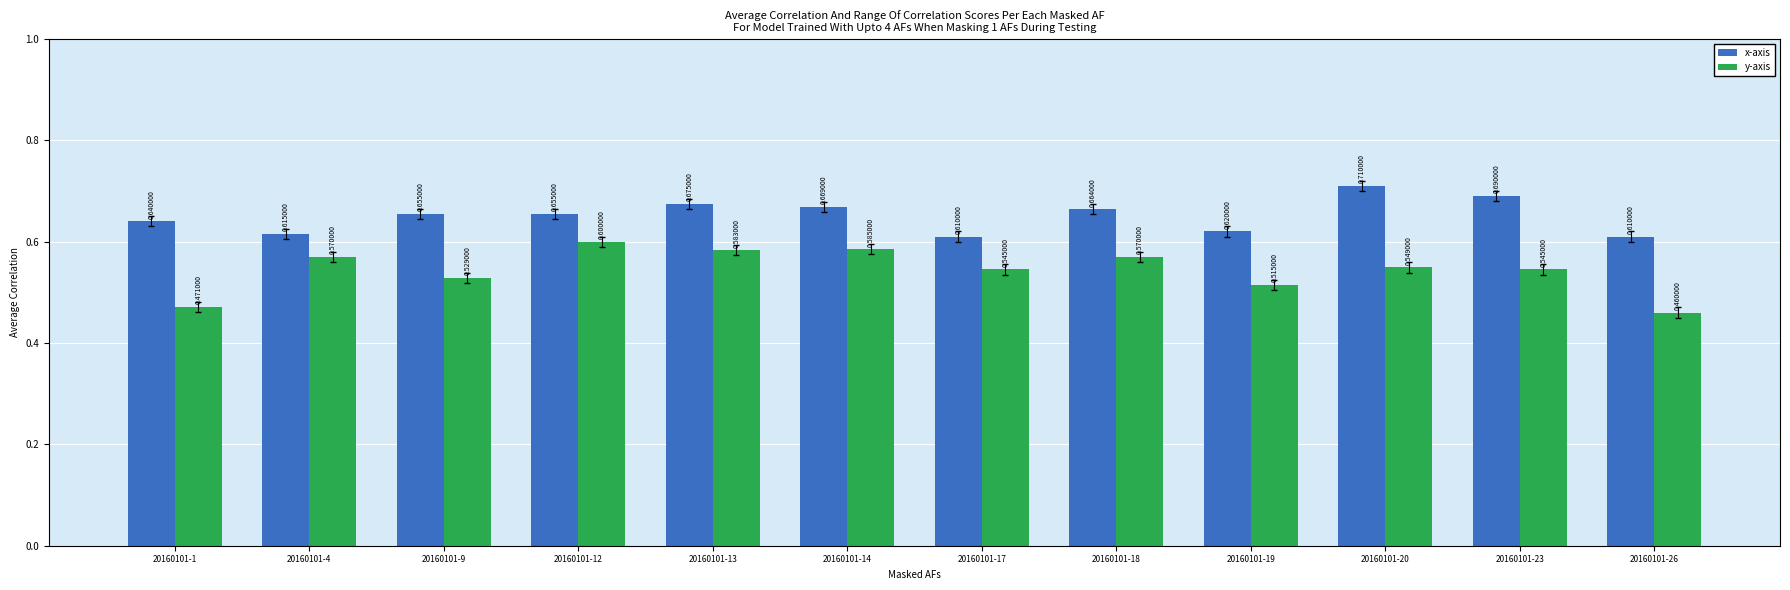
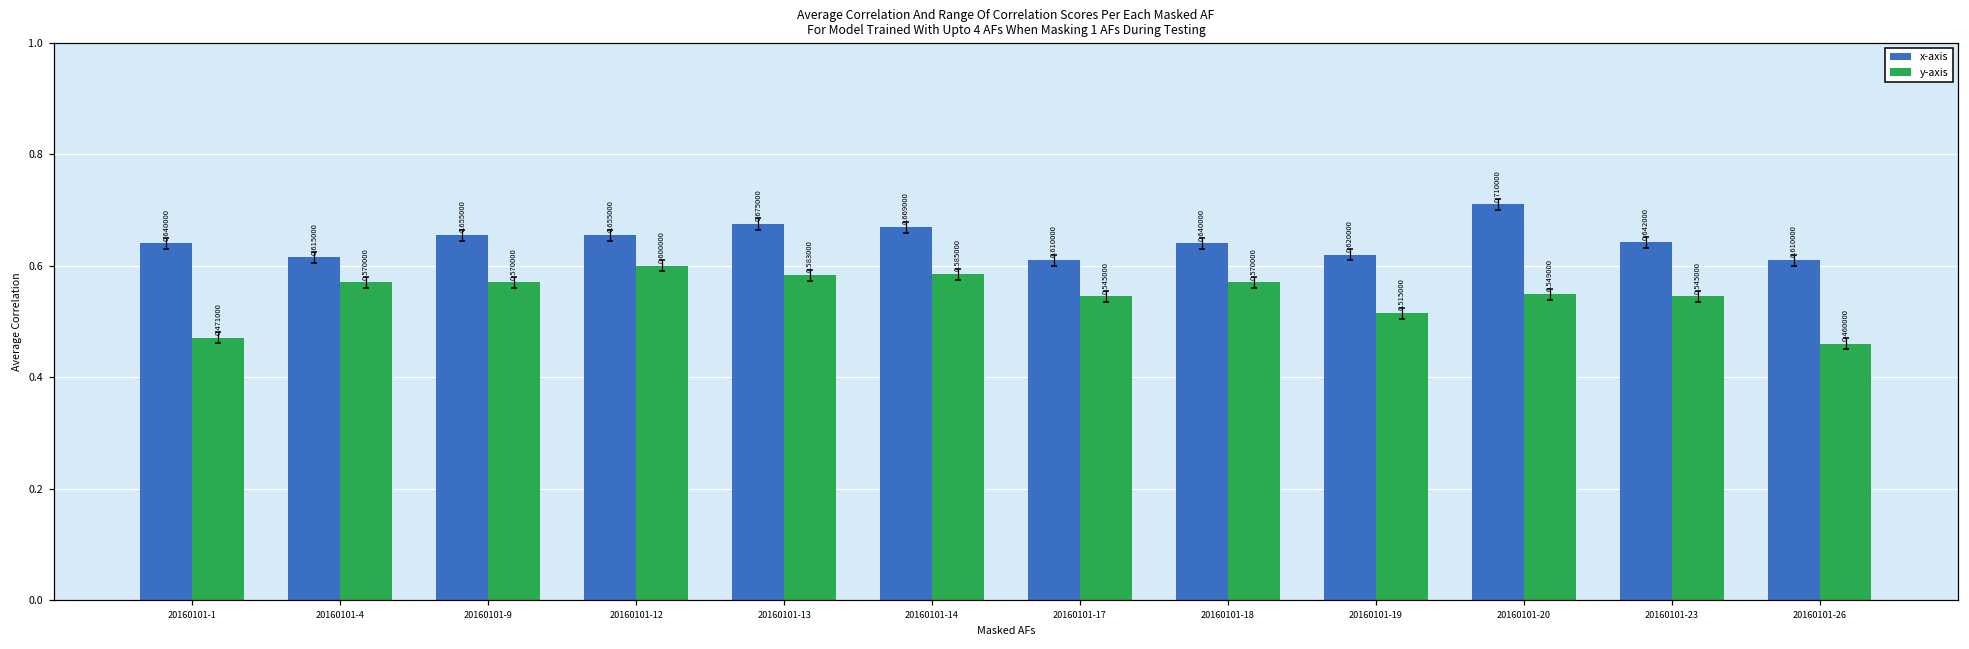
y-axis, 20160101-9: 0.529000 -> 0.570000
x-axis, 20160101-18: 0.664000 -> 0.640000
x-axis, 20160101-23: 0.690000 -> 0.642000
